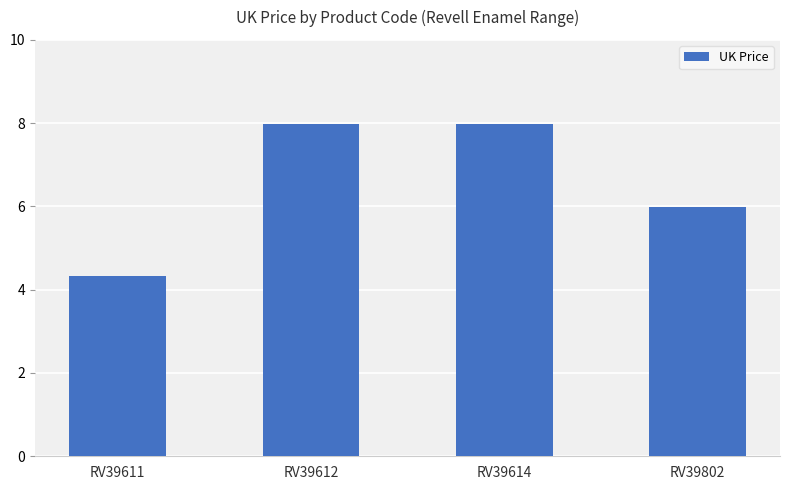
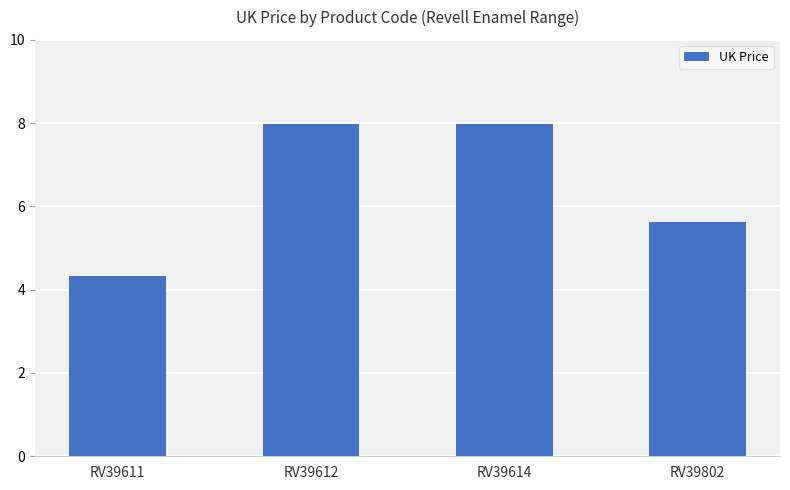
RV39802: 6.0 -> 5.6
